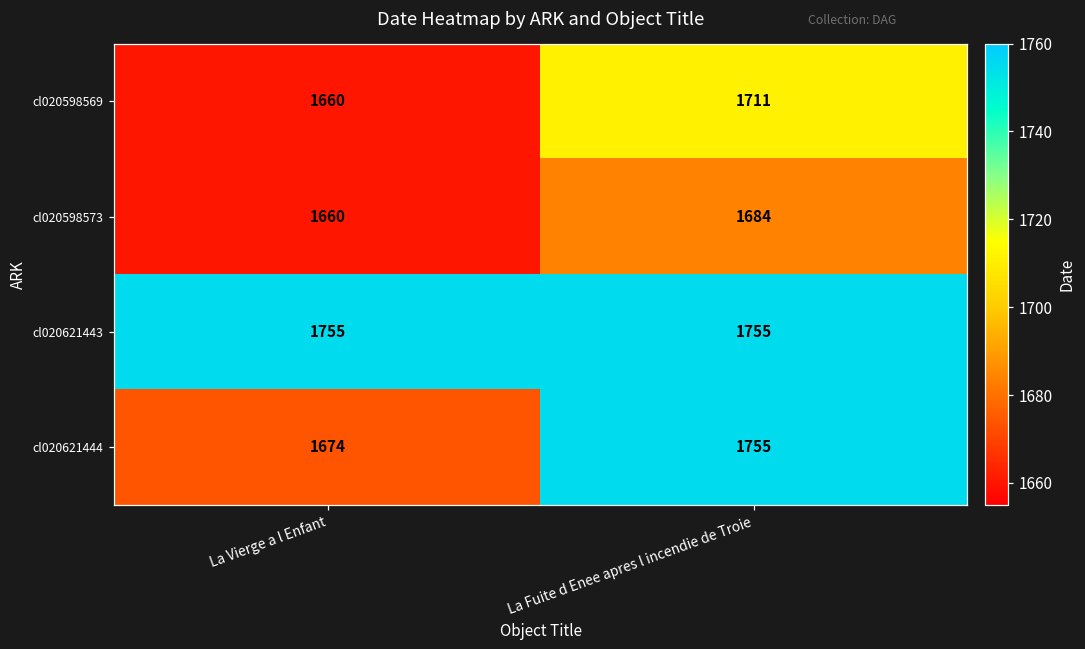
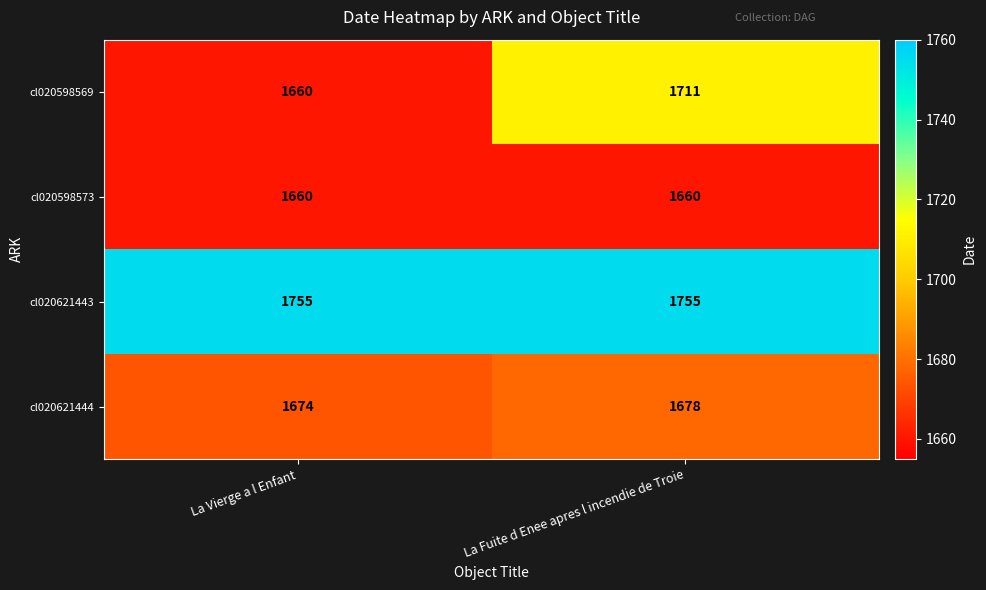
cl020598573, La Fuite d Enee apres l incendie de Troie: 1684 -> 1660
cl020621444, La Fuite d Enee apres l incendie de Troie: 1755 -> 1678
